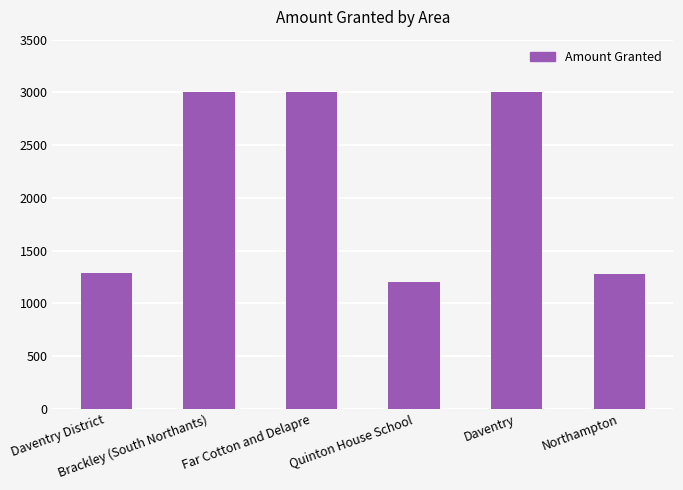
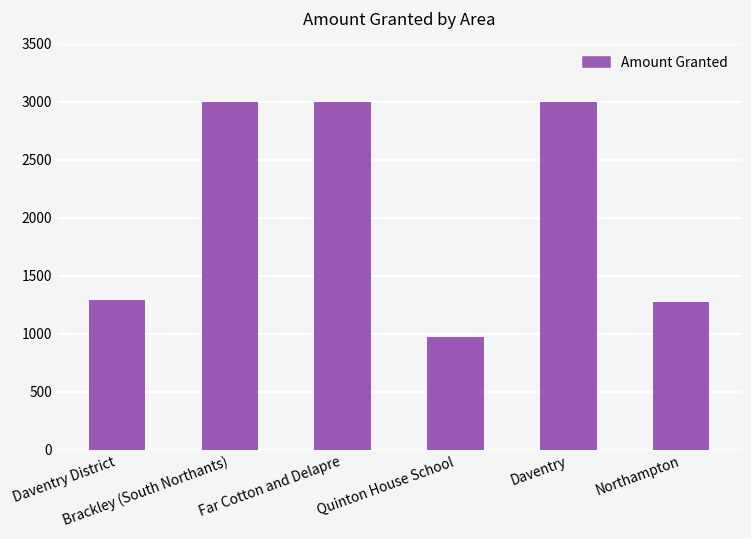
Quinton House School: 1200 -> 970
